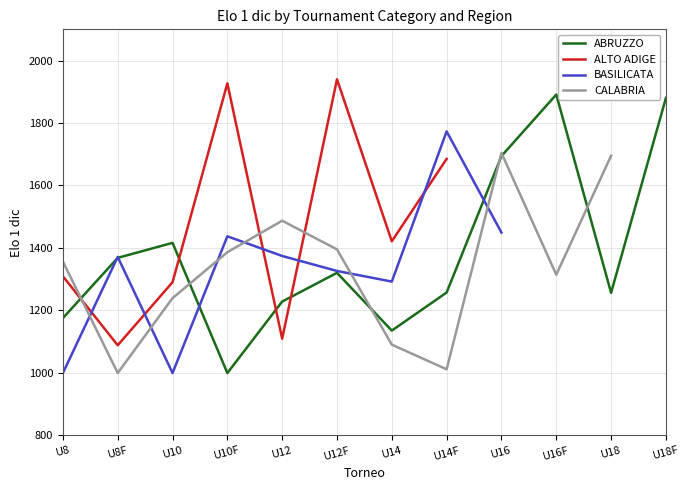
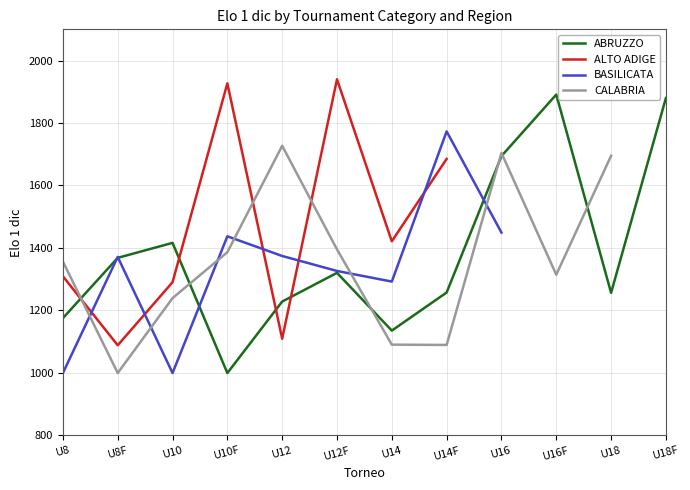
CALABRIA, U12: 1490 -> 1730
CALABRIA, U14F: 1010 -> 1090
